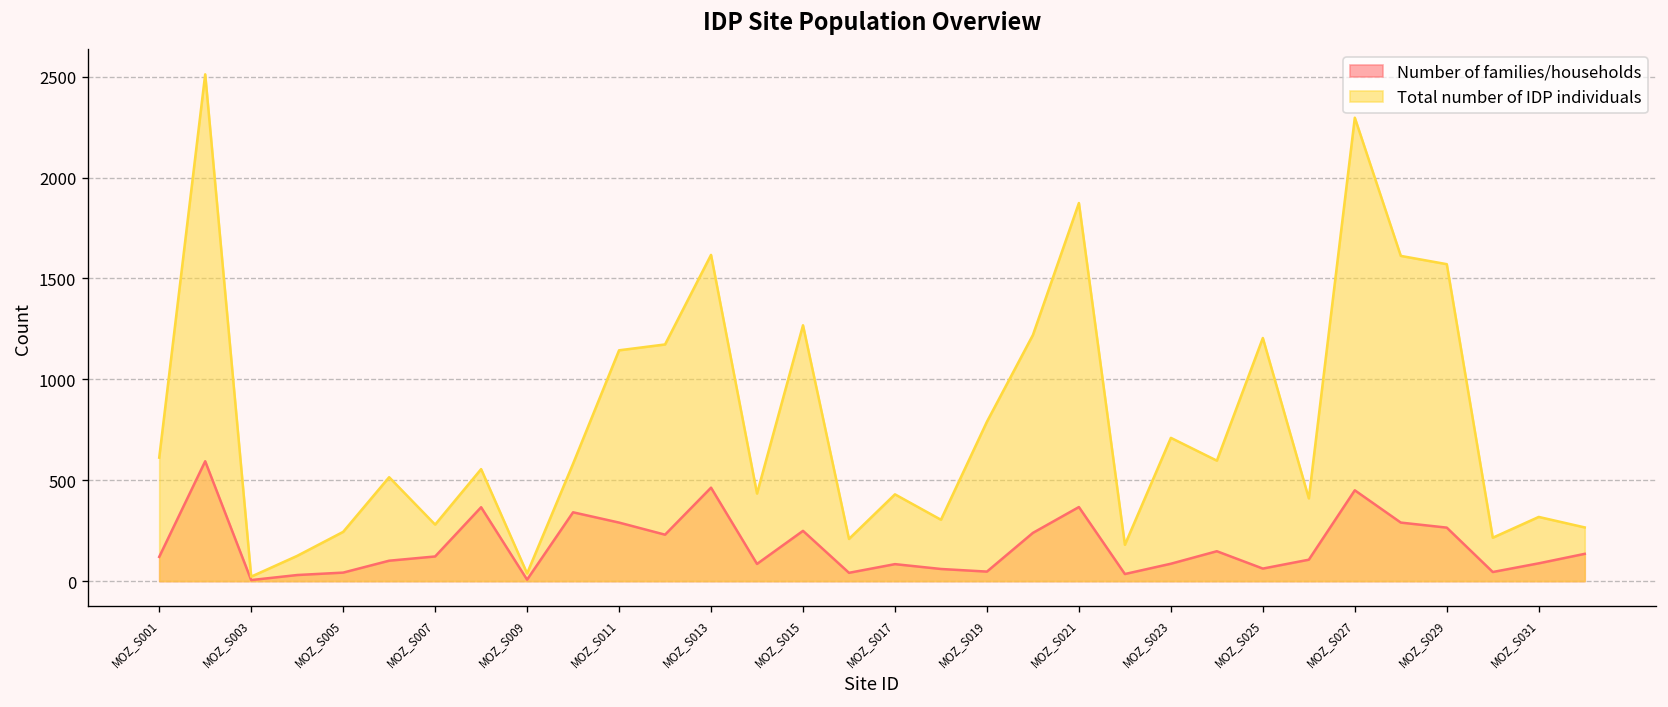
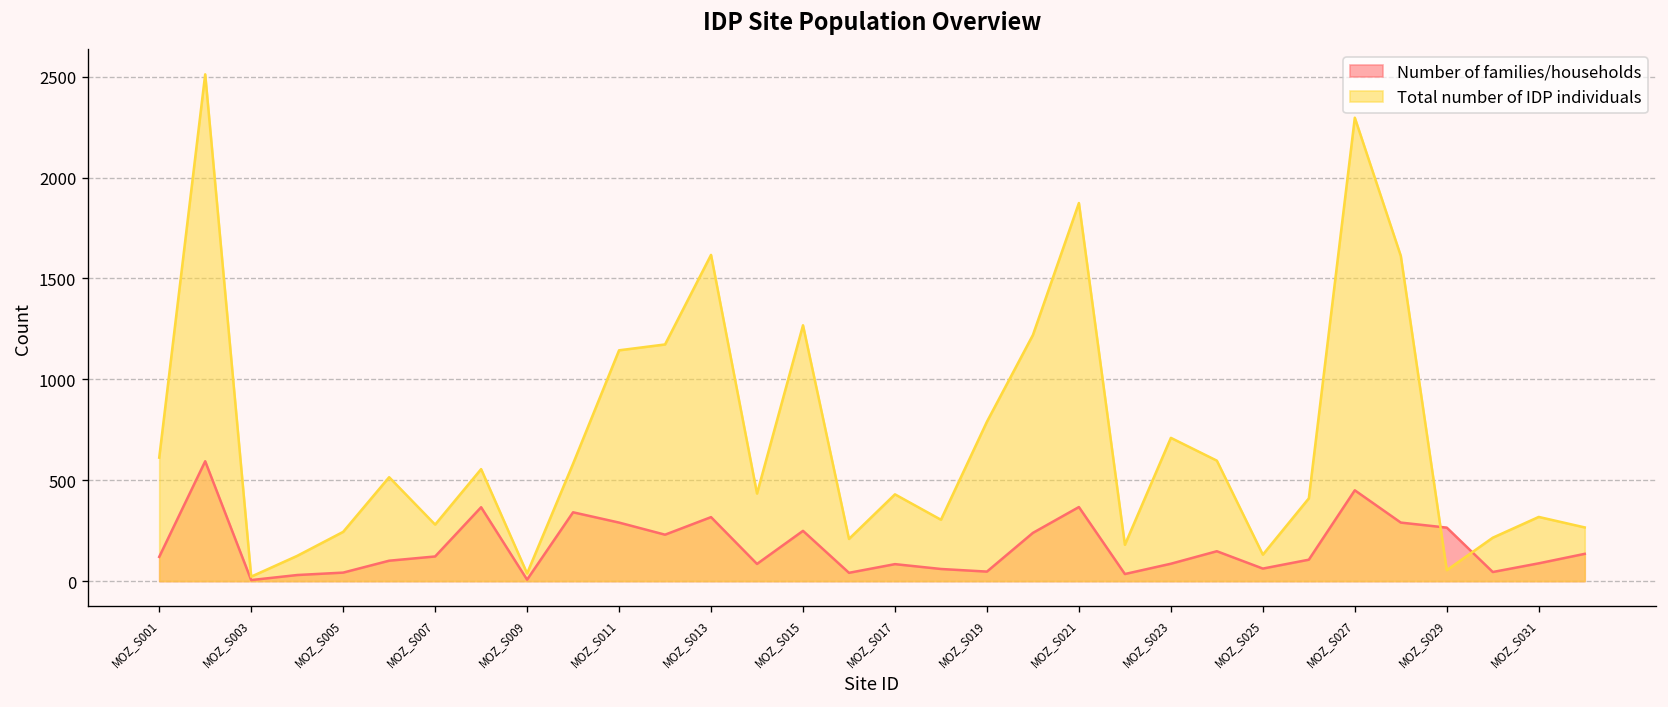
Number of families/households, MOZ_S013: 460 -> 320
Total number of IDP individuals, MOZ_S025: 1210 -> 130
Total number of IDP individuals, MOZ_S029: 1570 -> 50
